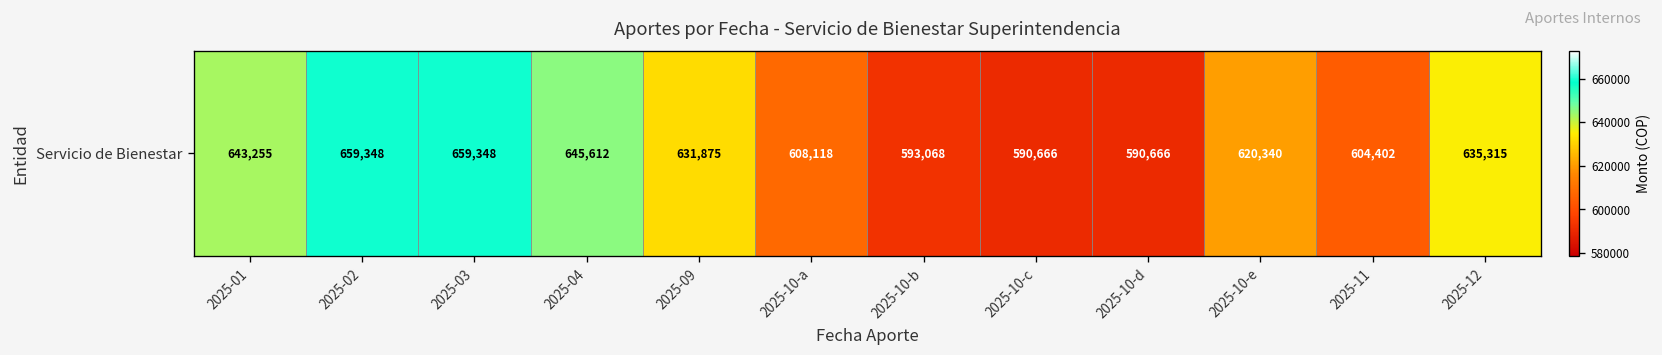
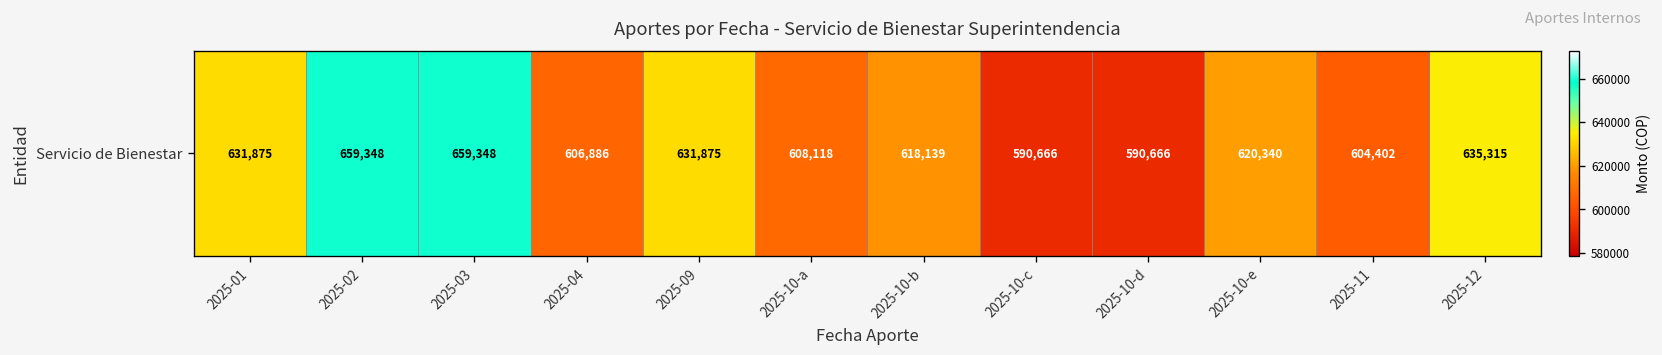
Servicio de Bienestar, 2025-01: 643,255 -> 631,875
Servicio de Bienestar, 2025-04: 645,612 -> 606,886
Servicio de Bienestar, 2025-10-b: 593,068 -> 618,139
